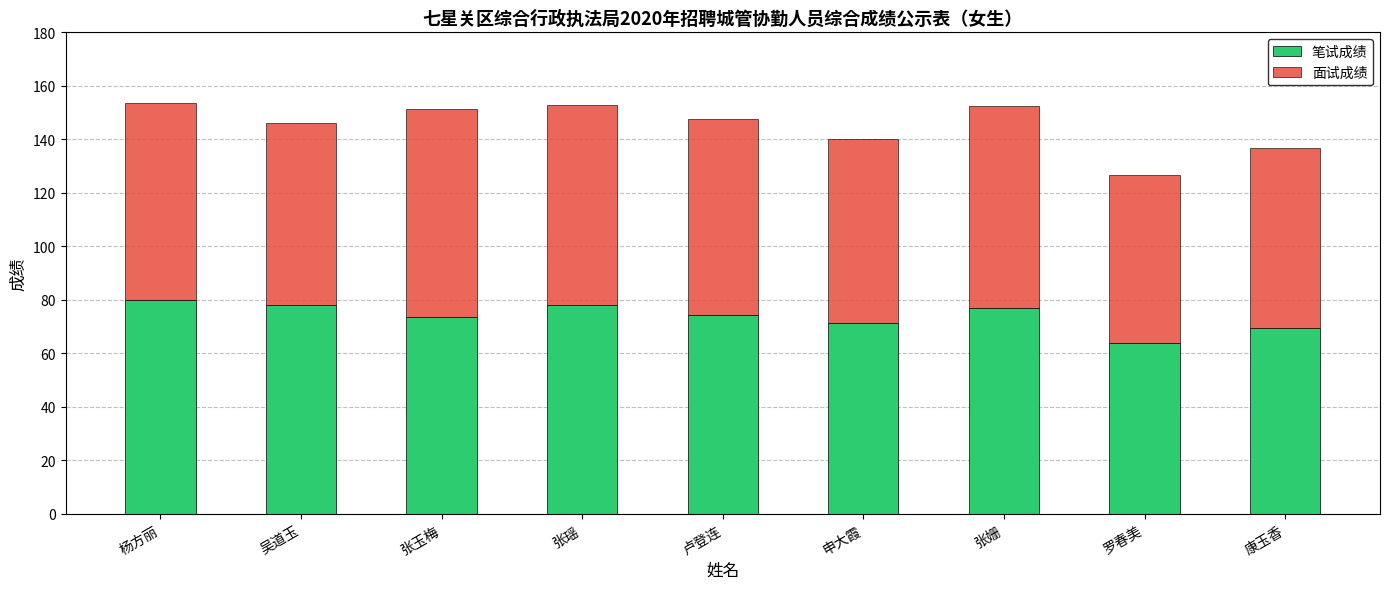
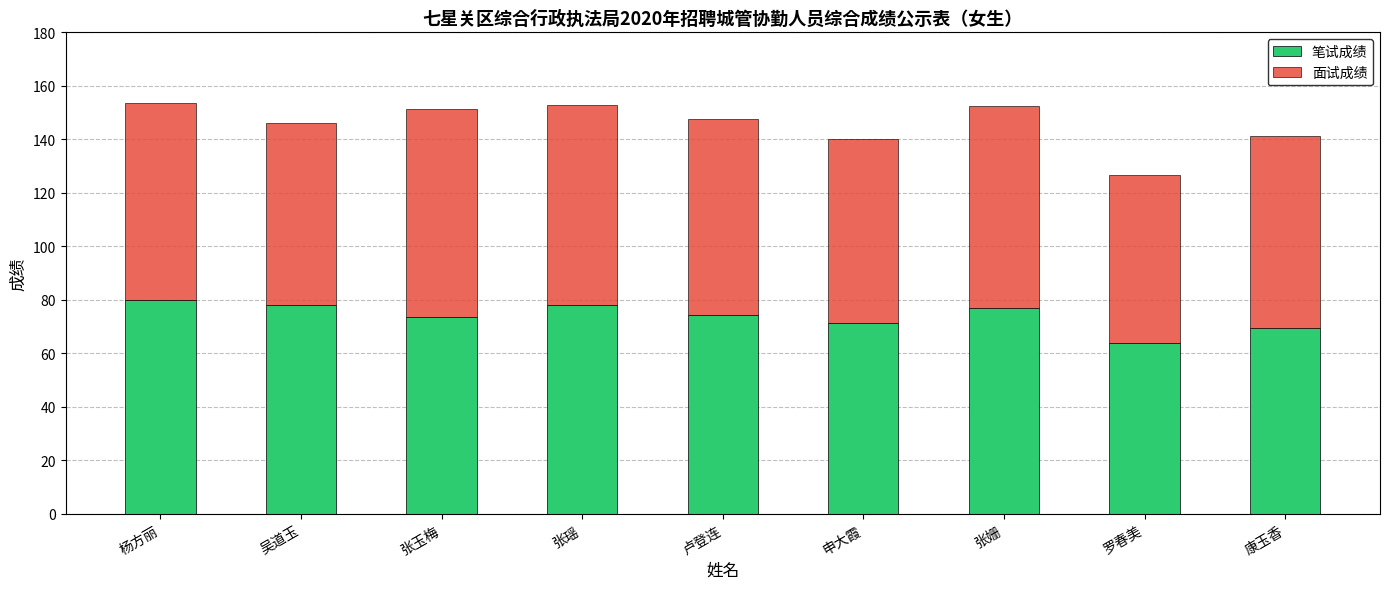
面试成绩, 康玉香: 67 -> 72
